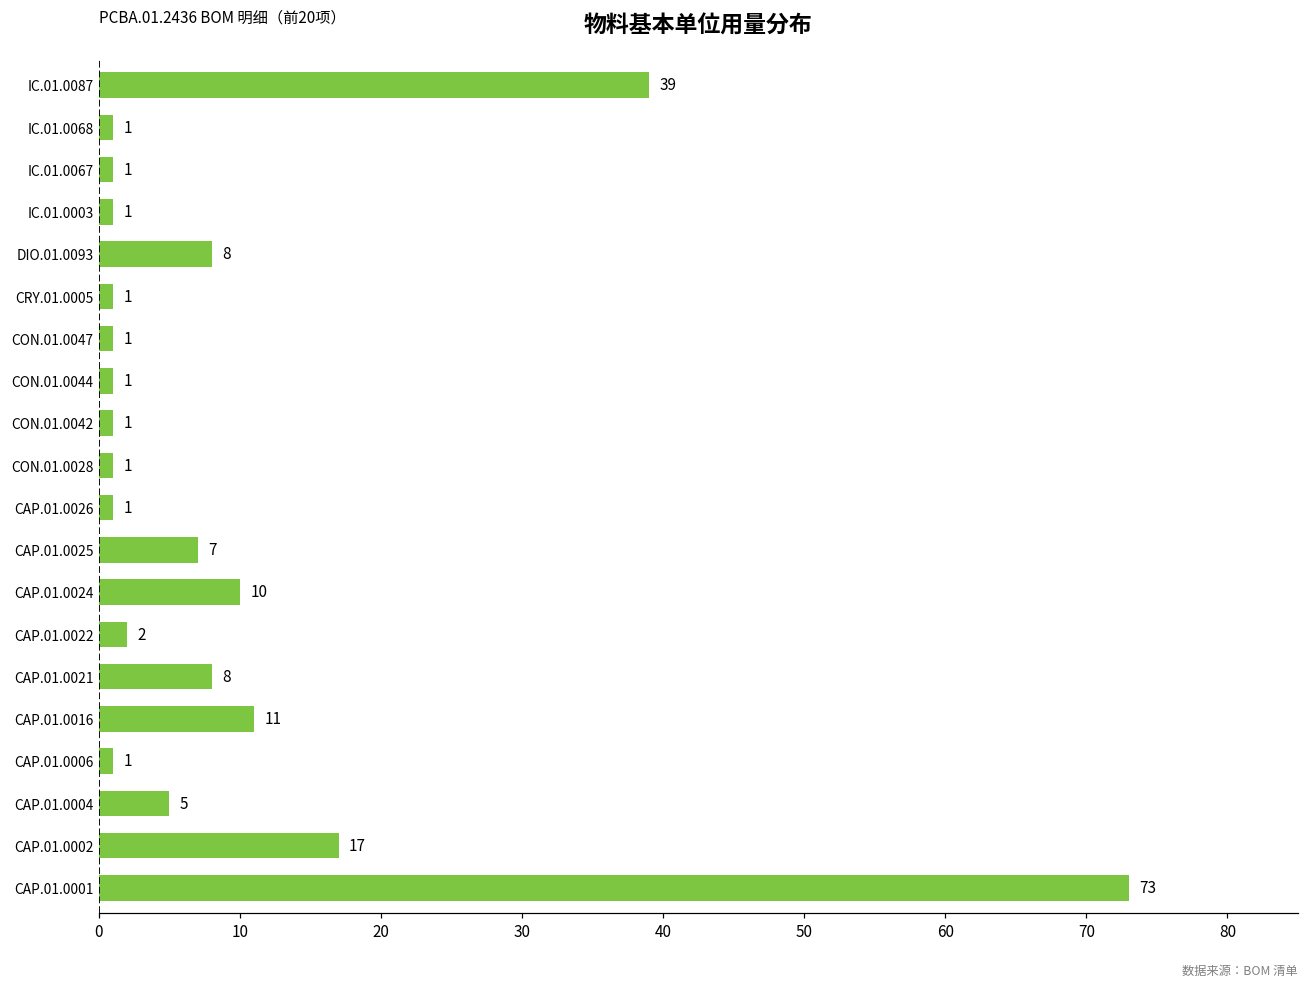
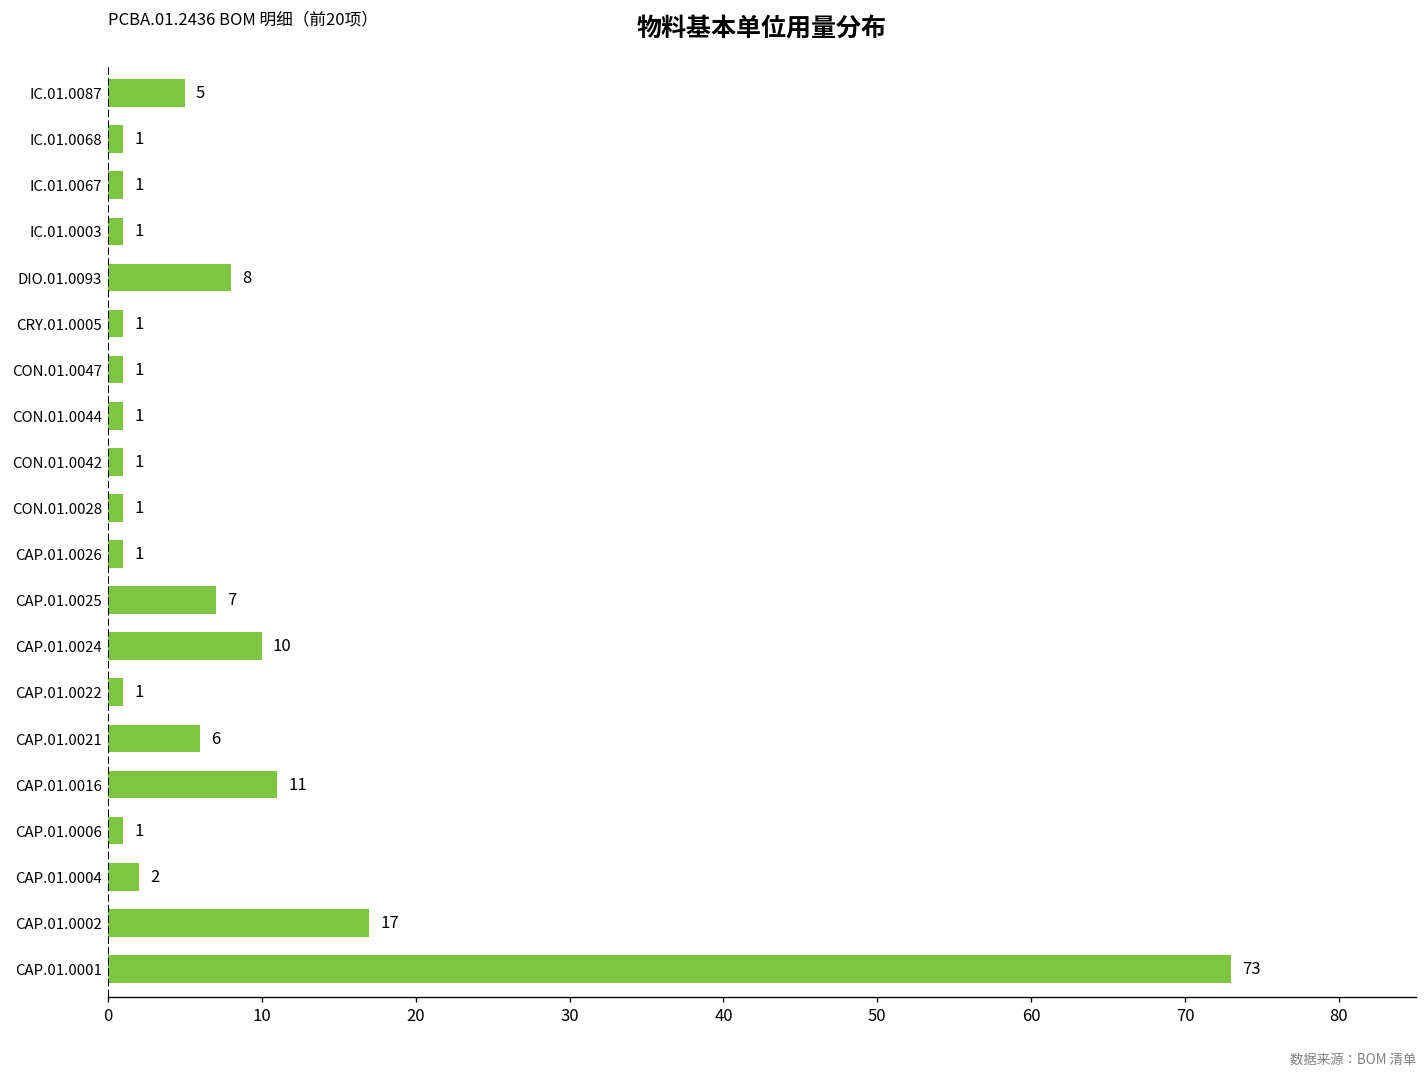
IC.01.0087: 39 -> 5
CAP.01.0022: 2 -> 1
CAP.01.0021: 8 -> 6
CAP.01.0004: 5 -> 2
